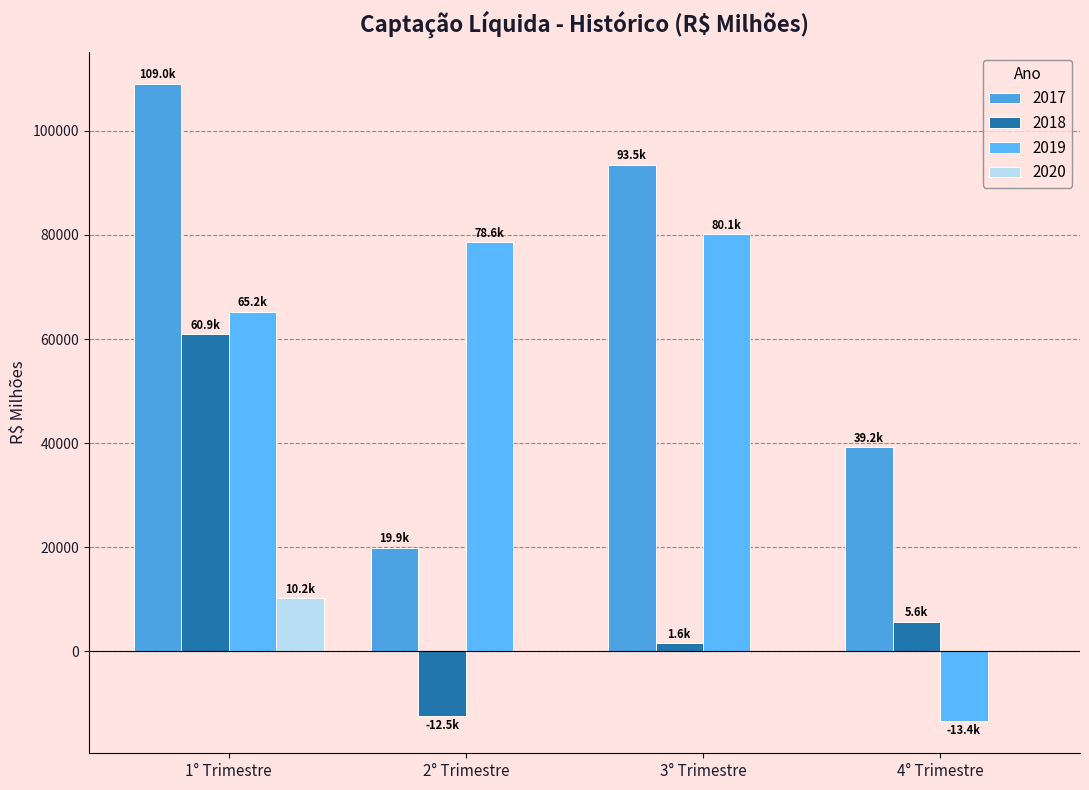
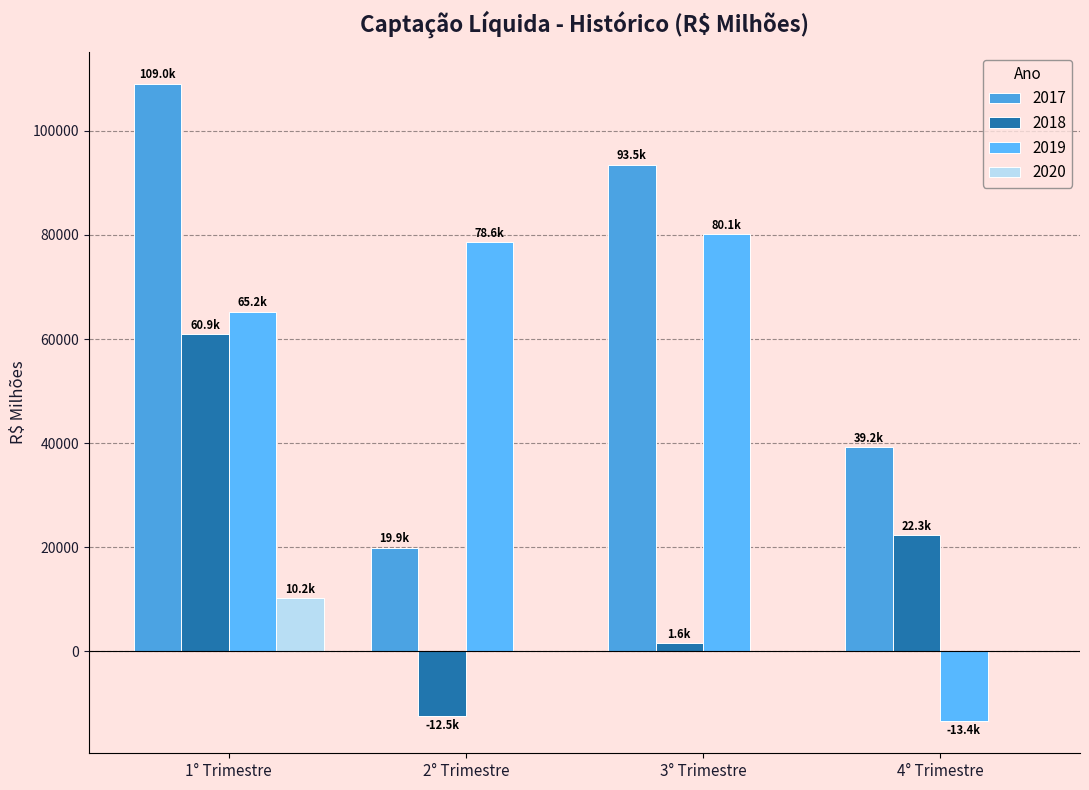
2018, 4° Trimestre: 5.6k -> 22.3k
